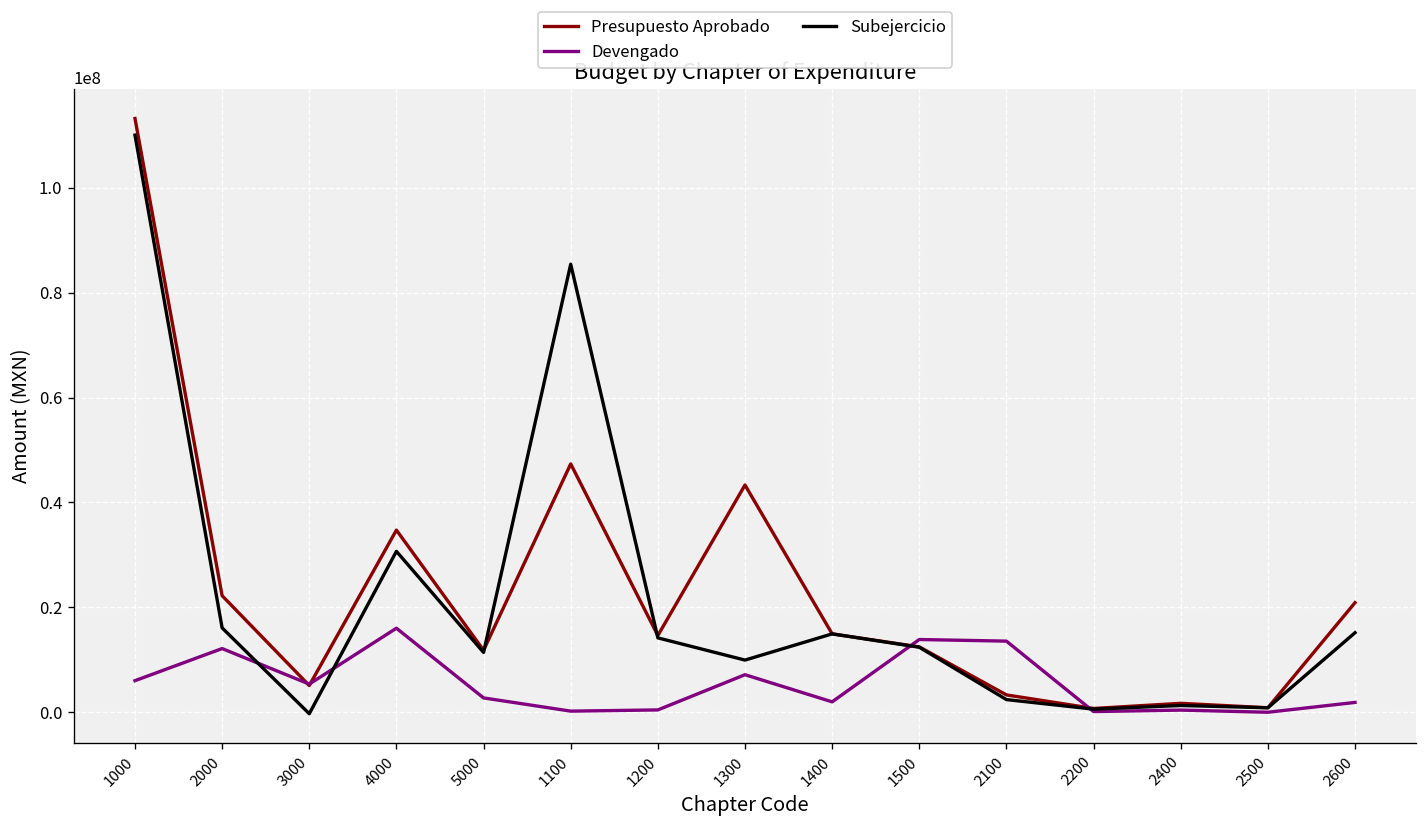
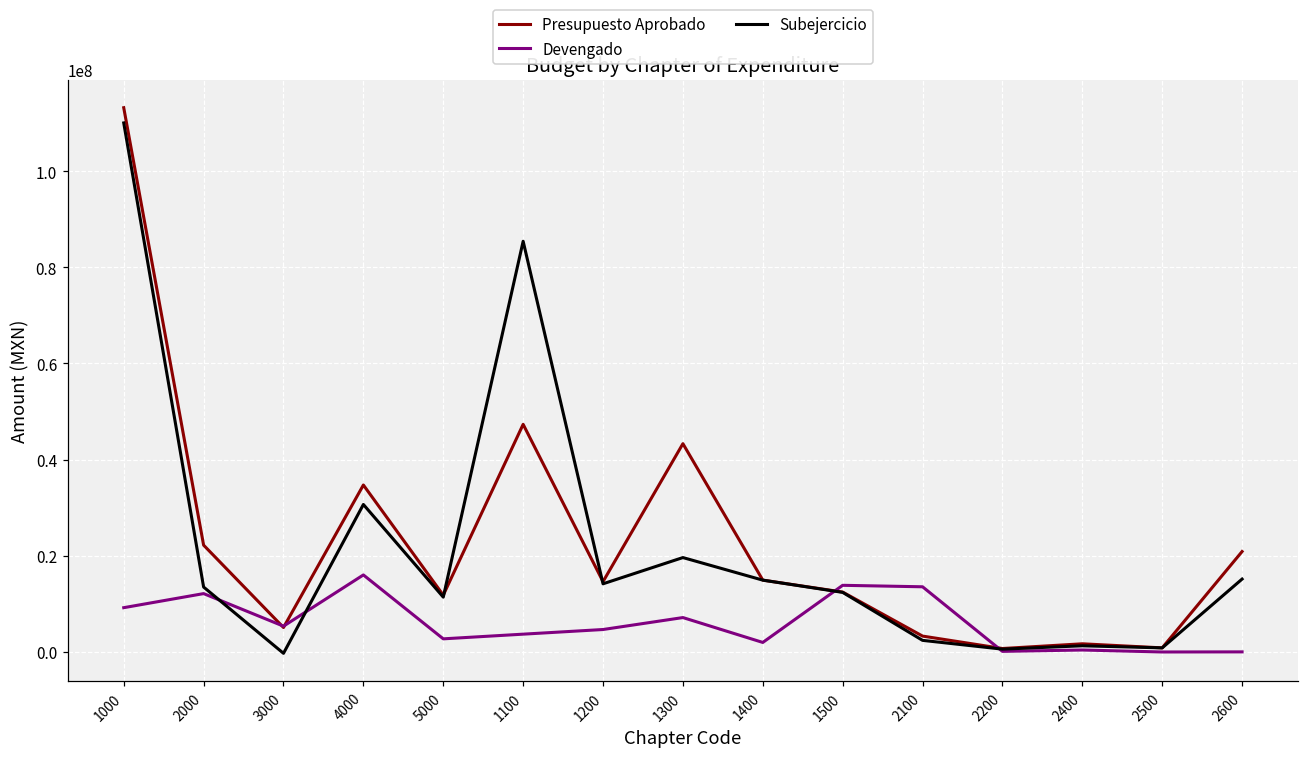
Devengado, 1000: 6000000 -> 9000000
Subejercicio, 2000: 16000000 -> 14000000
Devengado, 1100: 0 -> 4000000
Devengado, 1200: 0 -> 5000000
Subejercicio, 1300: 10000000 -> 20000000
Devengado, 2600: 2000000 -> 0
